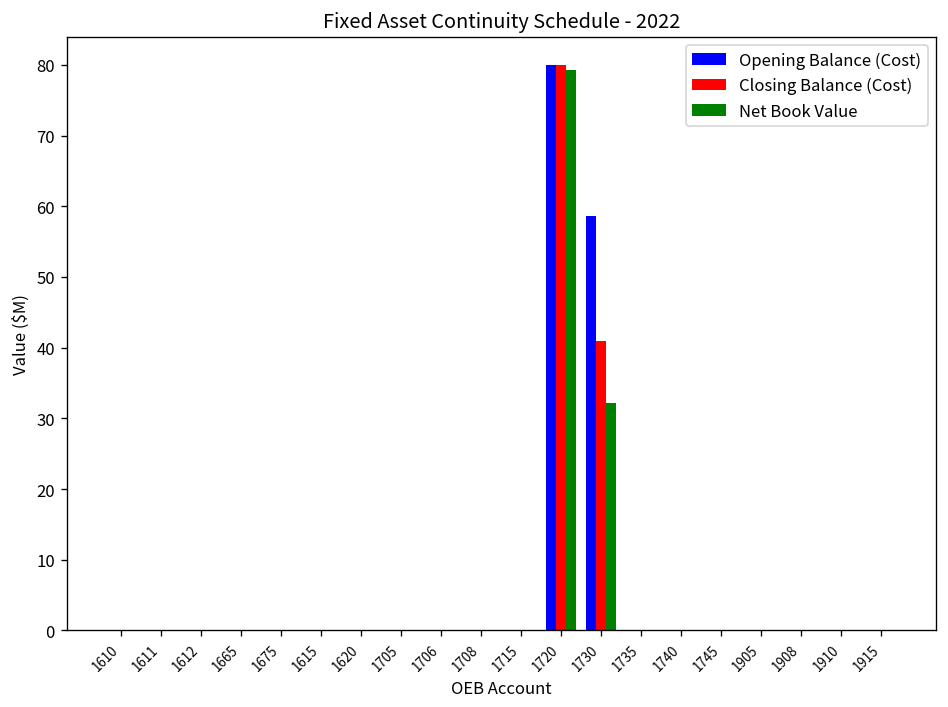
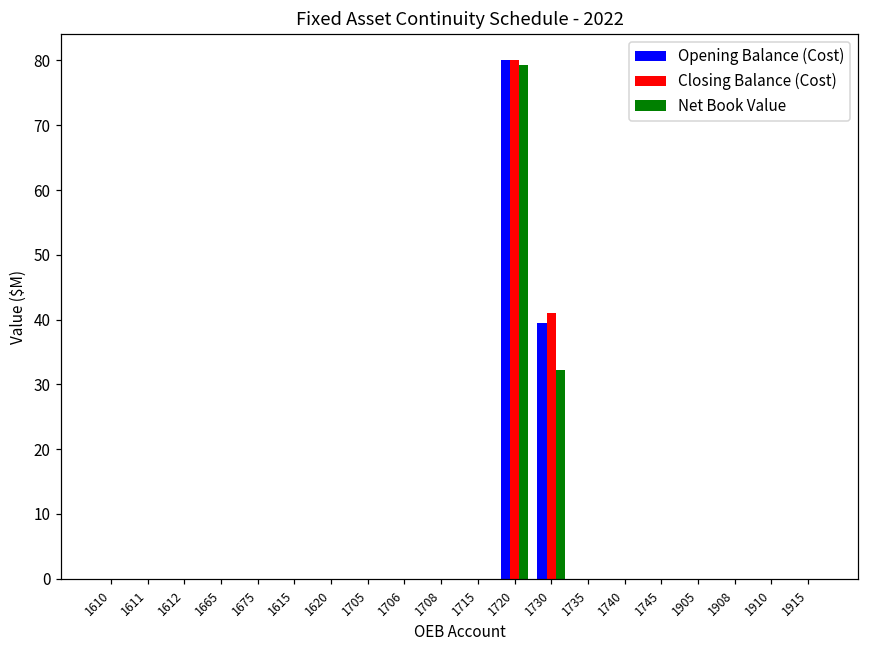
Opening Balance (Cost), 1730: 59 -> 39
